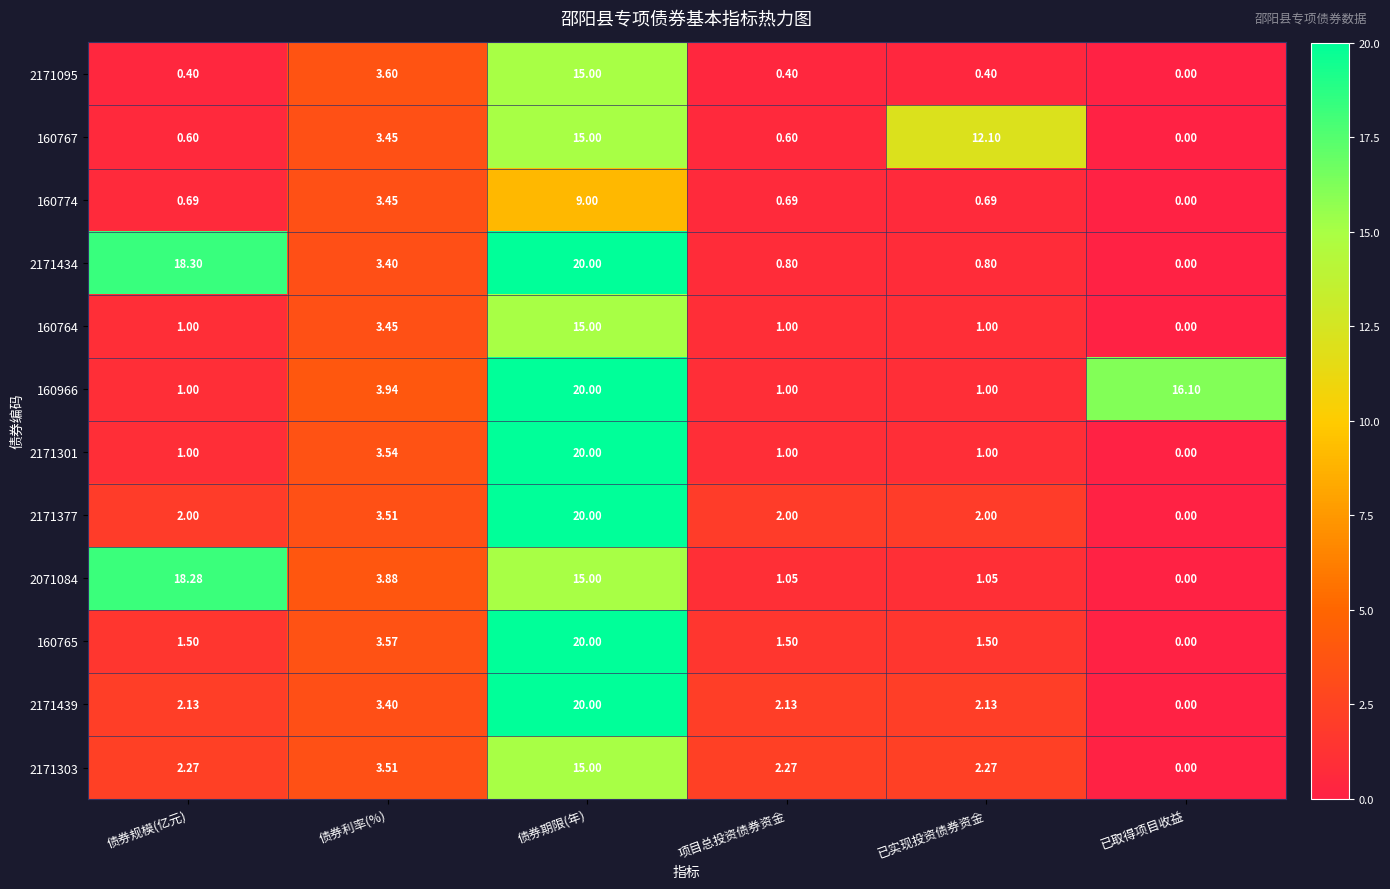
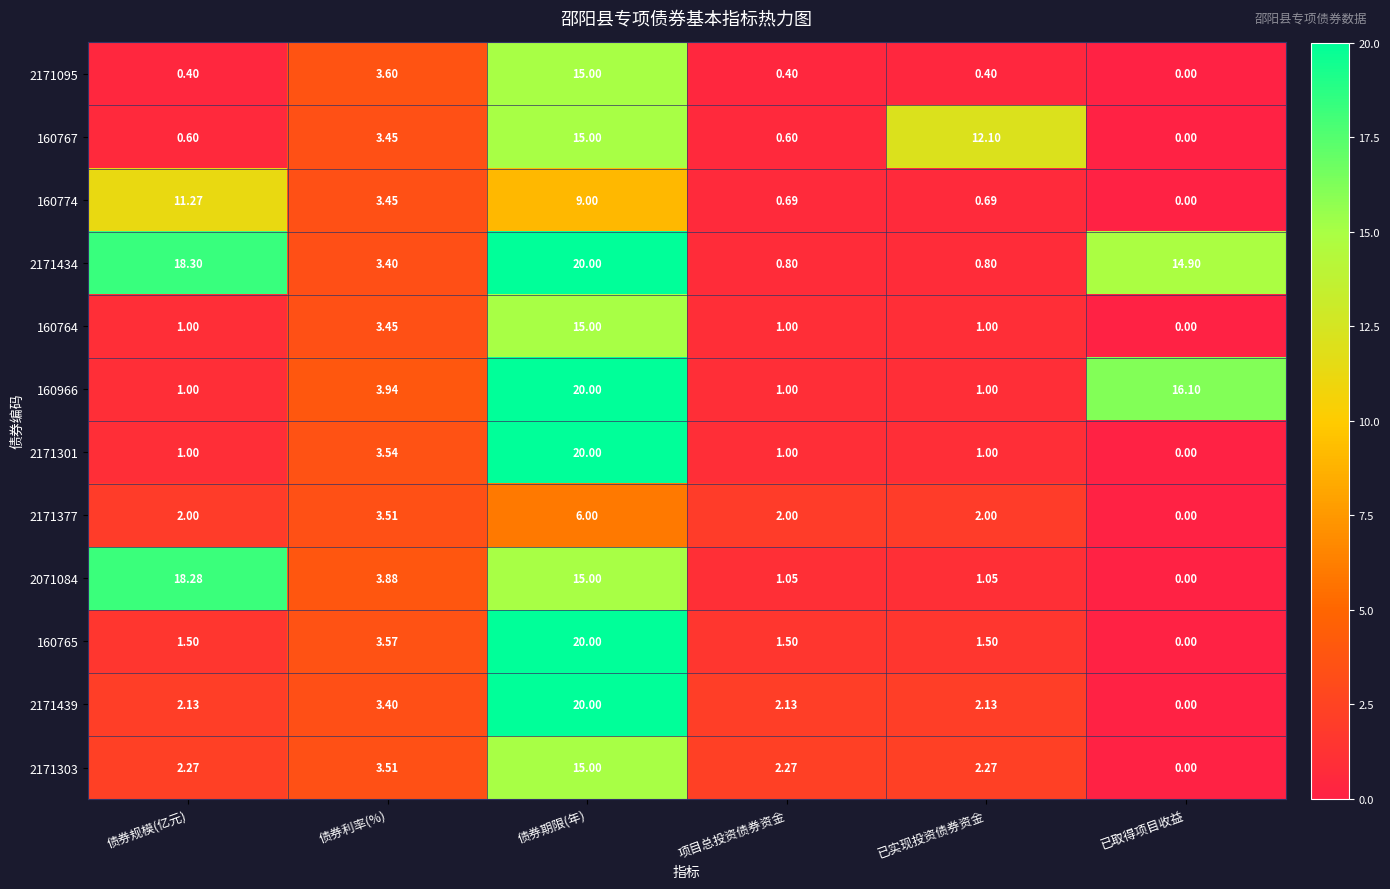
160774, 债券规模(亿元): 0.69 -> 11.27
2171434, 已取得项目收益: 0.00 -> 14.90
2171377, 债券期限(年): 20.00 -> 6.00
